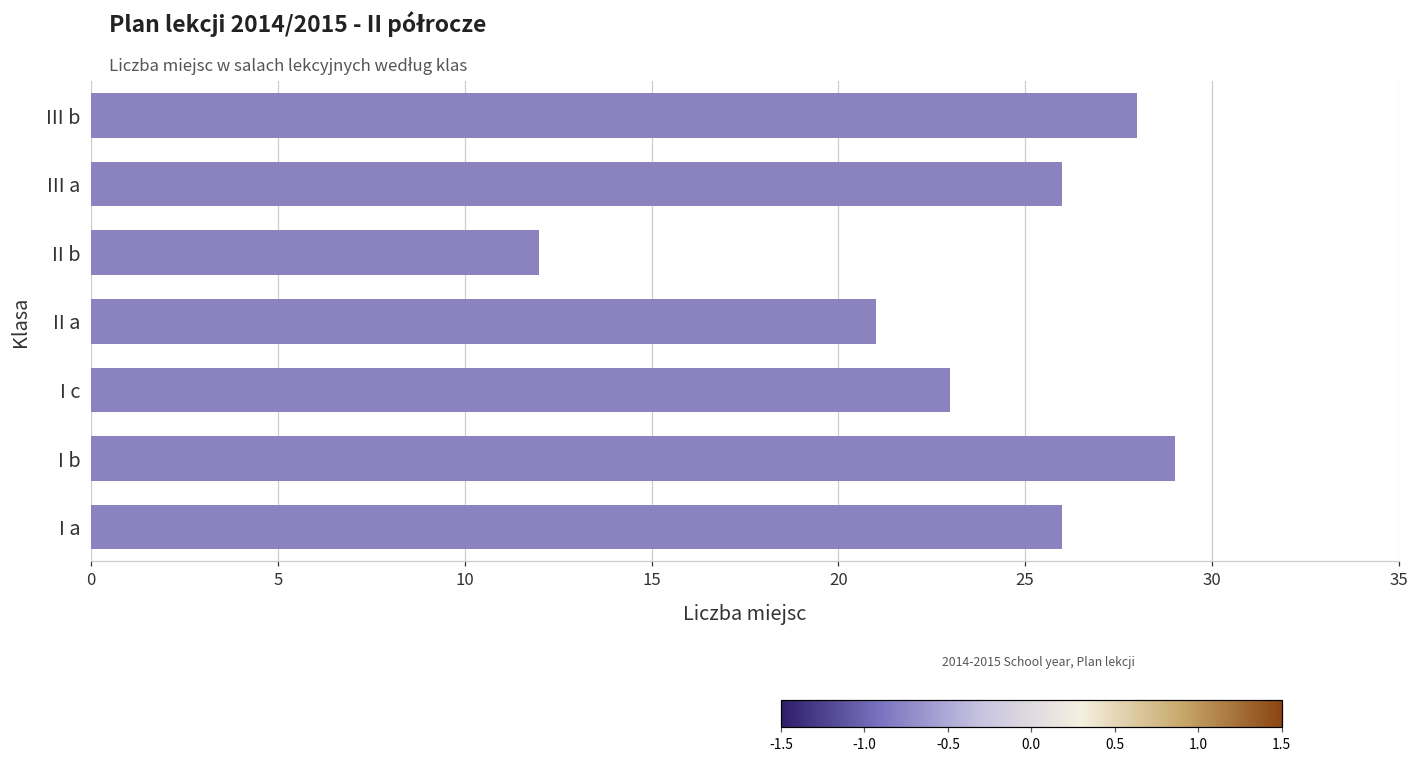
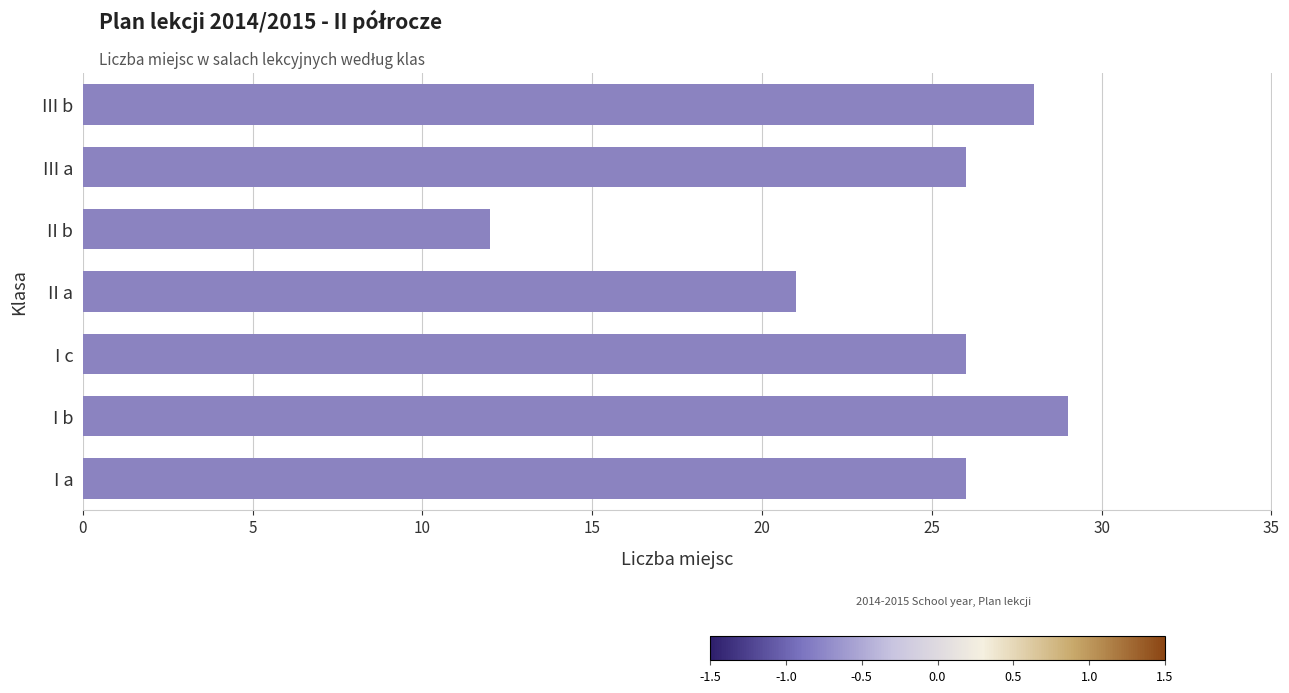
I c: 23 -> 26
